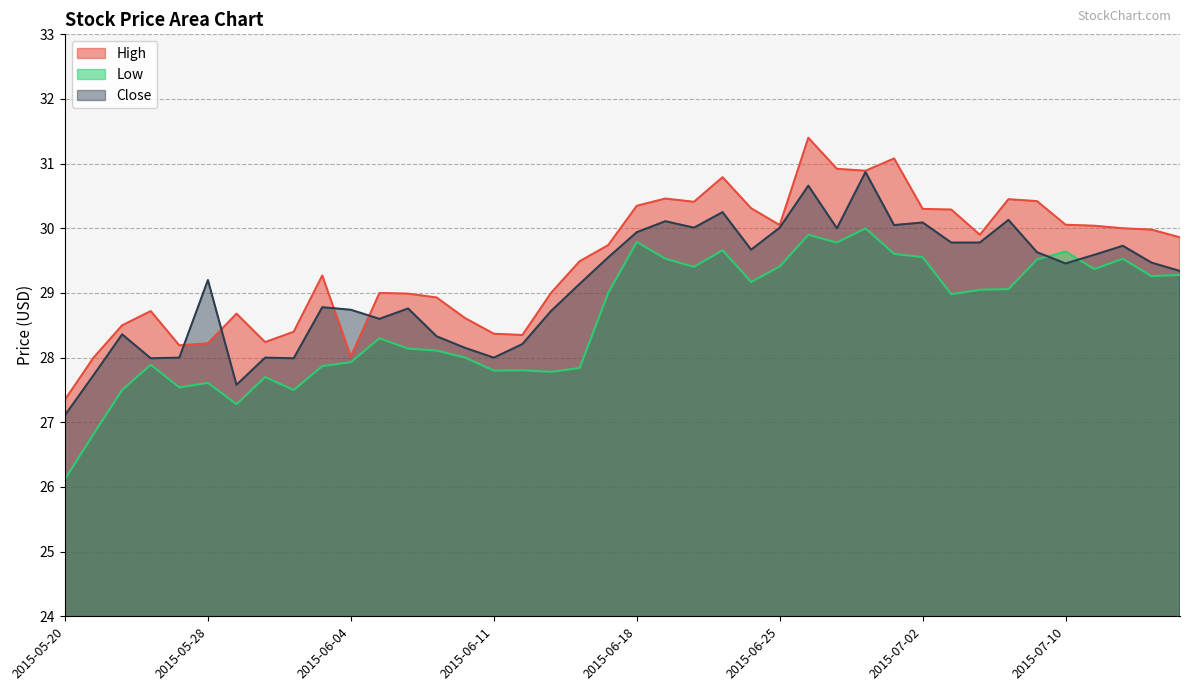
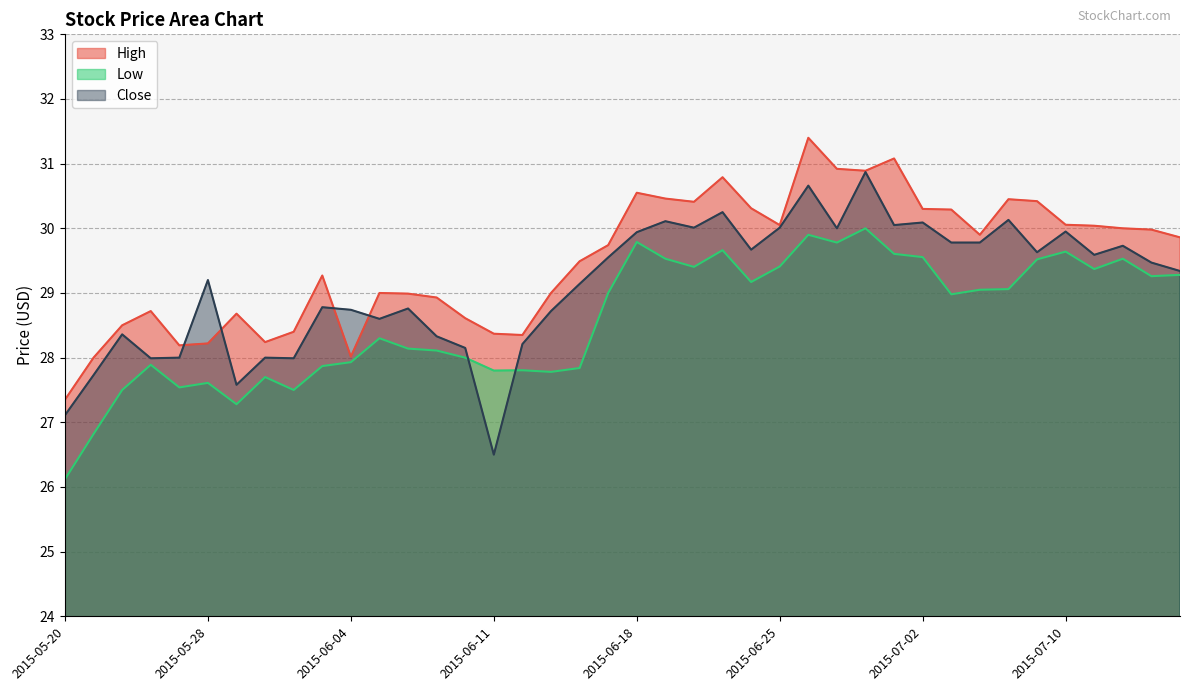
Close, 2015-06-11: 28.0 -> 26.5
High, 2015-06-18: 30.3 -> 30.5
Close, 2015-07-10: 29.5 -> 30.0
